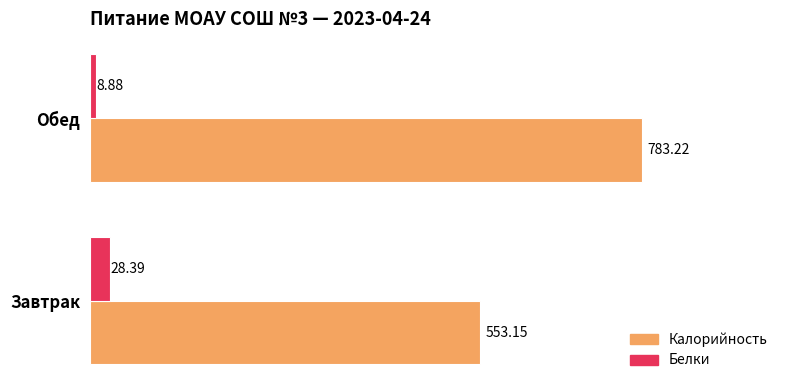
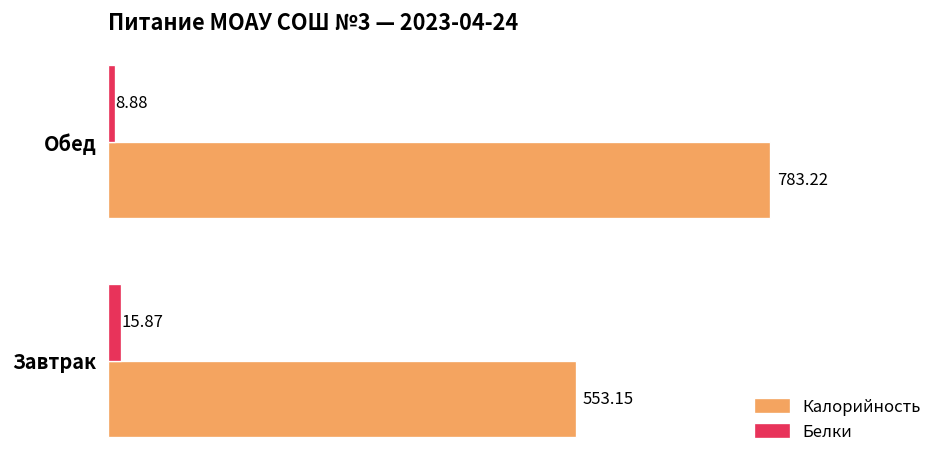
Белки, Завтрак: 28.39 -> 15.87
